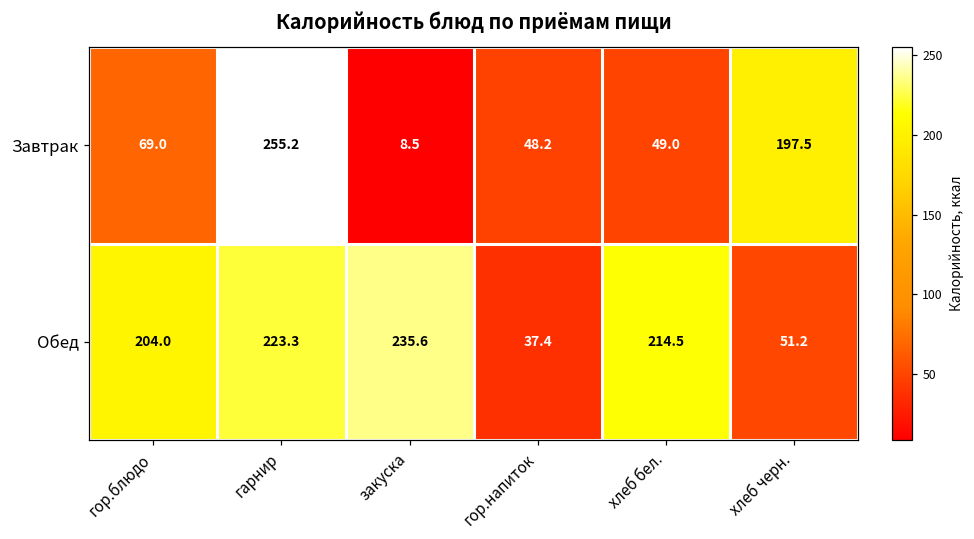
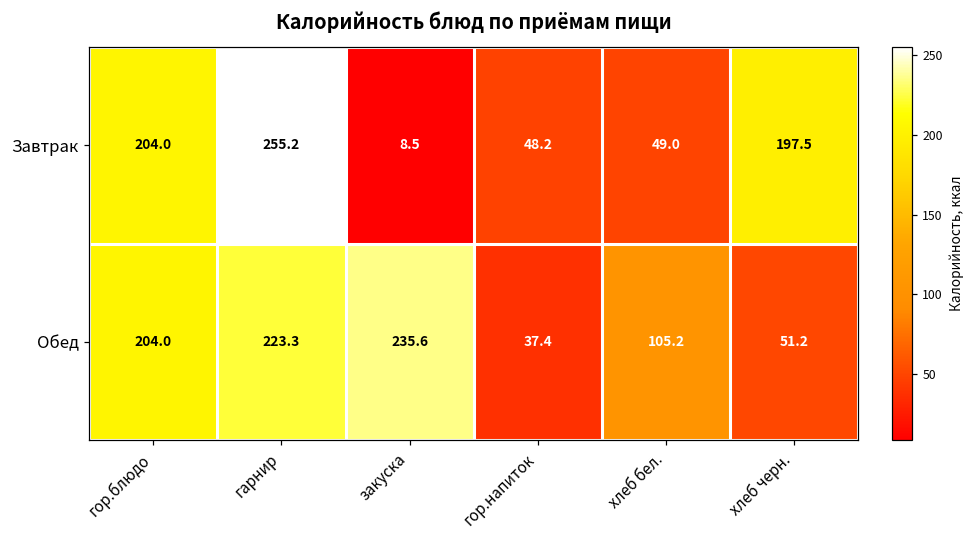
Завтрак, гор.блюдо: 69.0 -> 204.0
Обед, хлеб бел.: 214.5 -> 105.2
